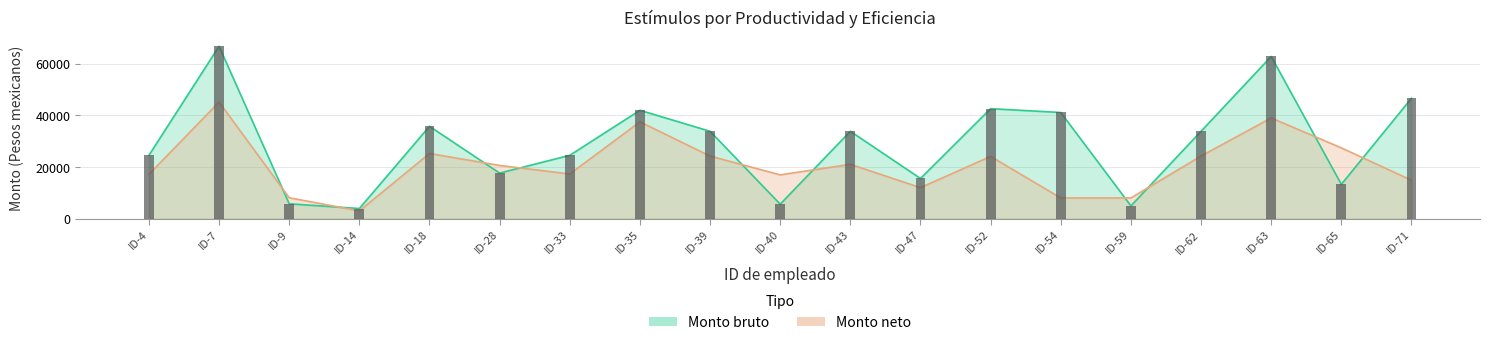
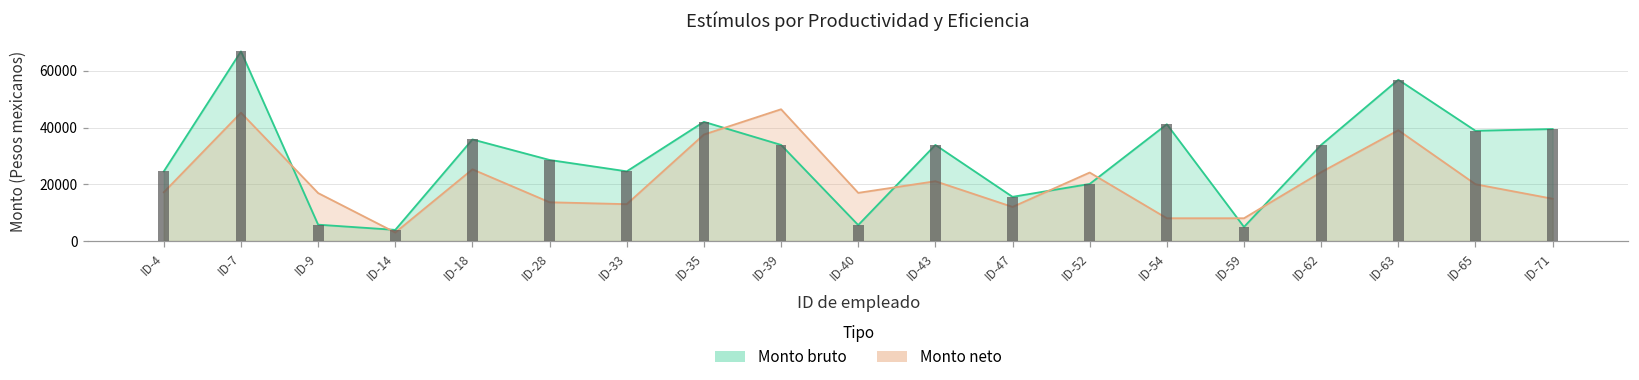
Monto neto, ID-9: 8000 -> 17000
Monto bruto, ID-28: 18000 -> 29000
Monto neto, ID-28: 21000 -> 14000
Monto neto, ID-33: 17000 -> 13000
Monto neto, ID-39: 24000 -> 46000
Monto bruto, ID-52: 43000 -> 20000
Monto bruto, ID-63: 63000 -> 57000
Monto bruto, ID-65: 13000 -> 39000
Monto neto, ID-65: 27000 -> 20000
Monto bruto, ID-71: 47000 -> 39000
